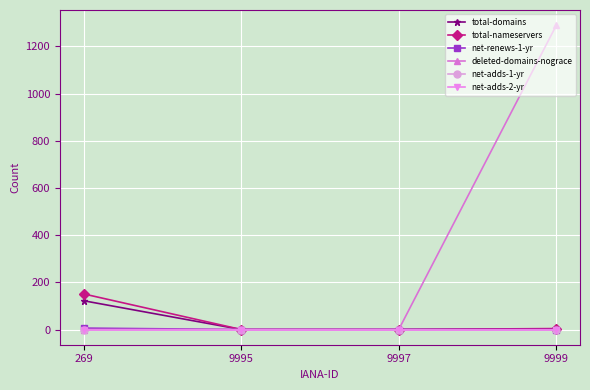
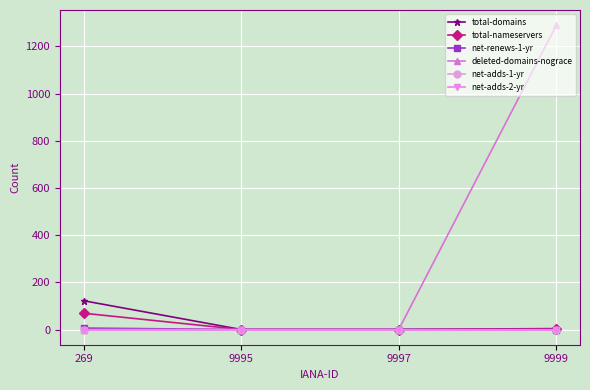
total-nameservers, 269: 150 -> 70
